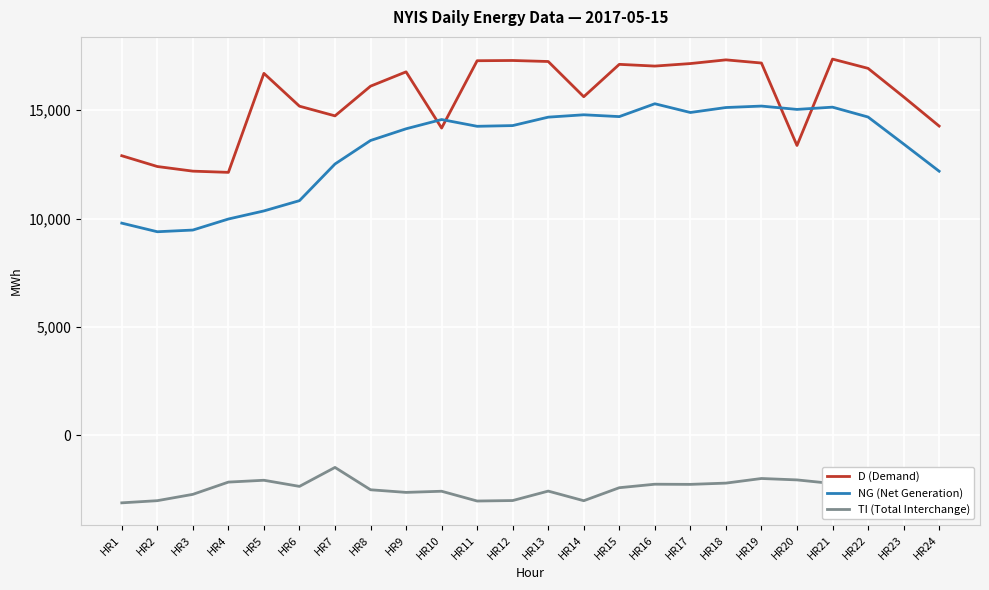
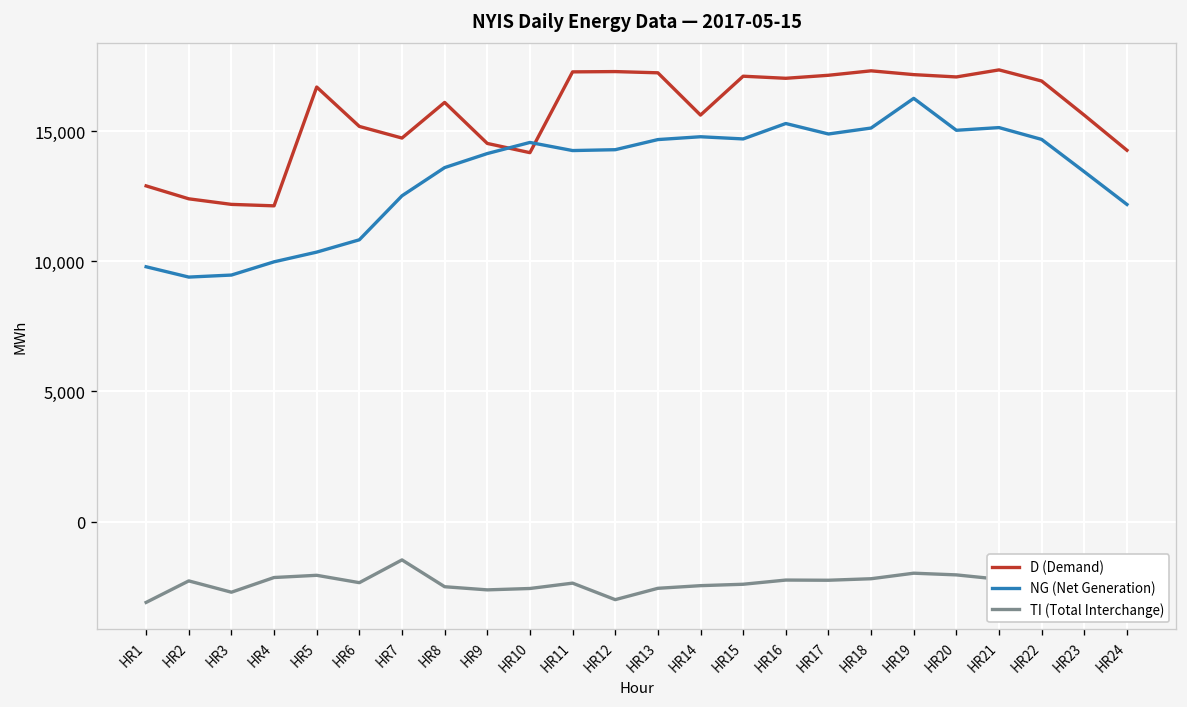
TI (Total Interchange), HR2: -3,000 -> -2,300
D (Demand), HR9: 16,800 -> 14,500
TI (Total Interchange), HR11: -3,000 -> -2,400
TI (Total Interchange), HR14: -3,000 -> -2,500
NG (Net Generation), HR19: 15,200 -> 16,300
D (Demand), HR20: 13,400 -> 17,100
